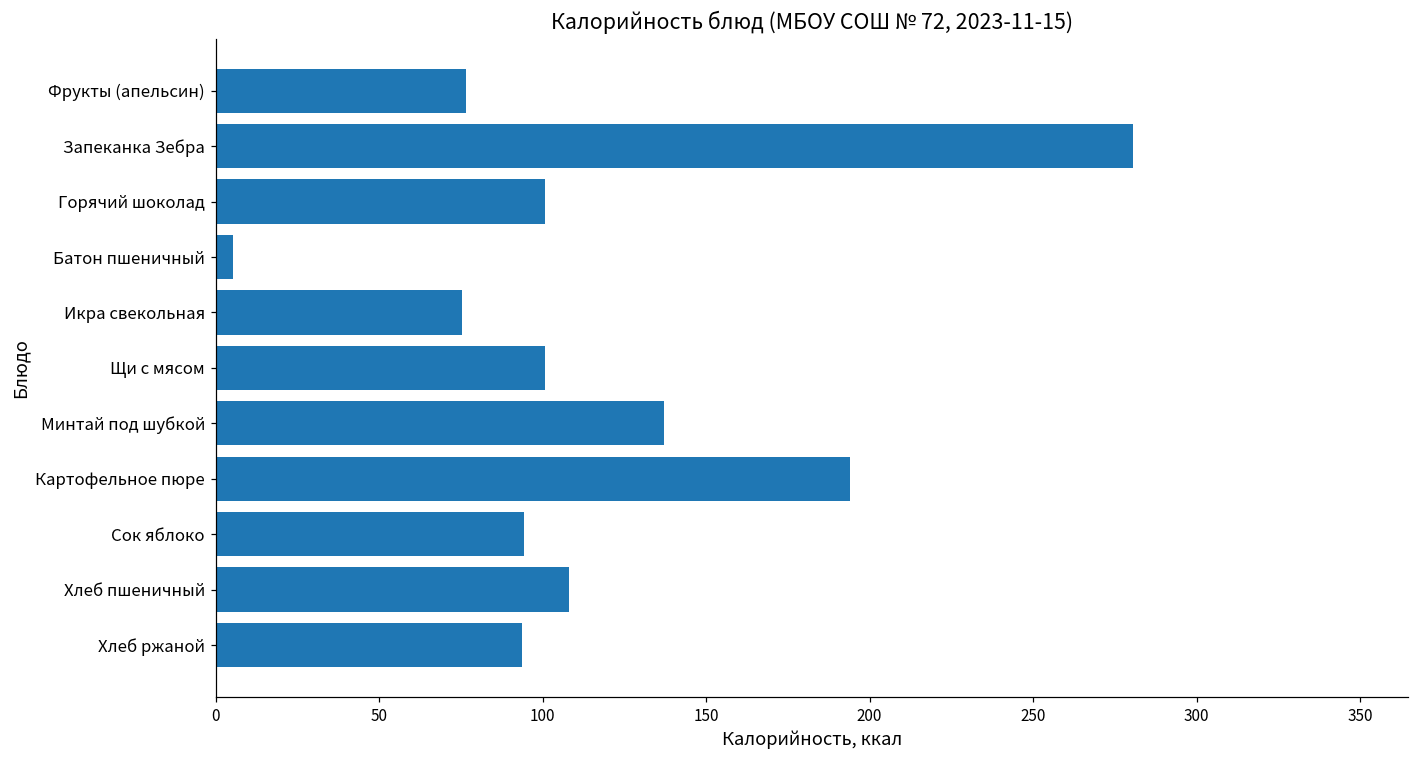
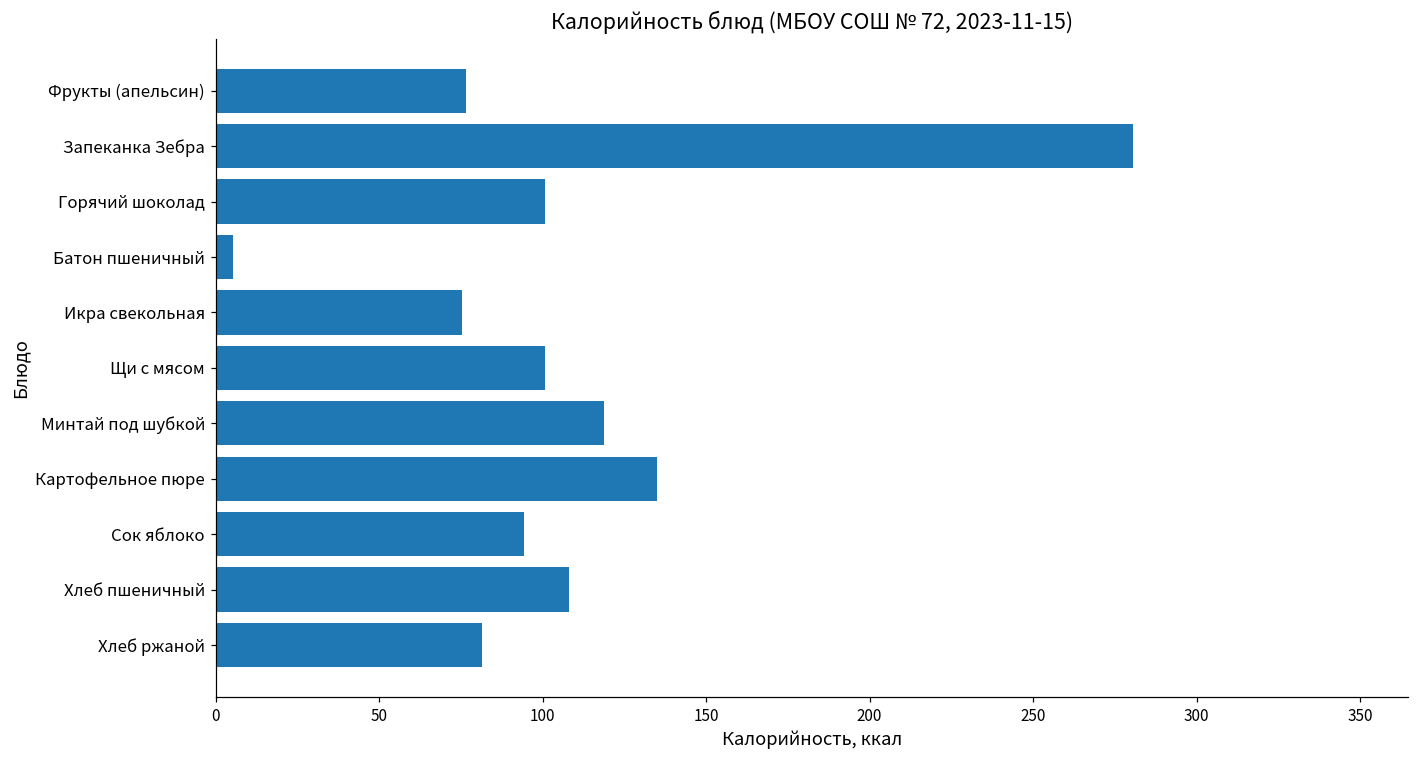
Минтай под шубкой: 137 -> 119
Картофельное пюре: 194 -> 135
Хлеб ржаной: 94 -> 82
